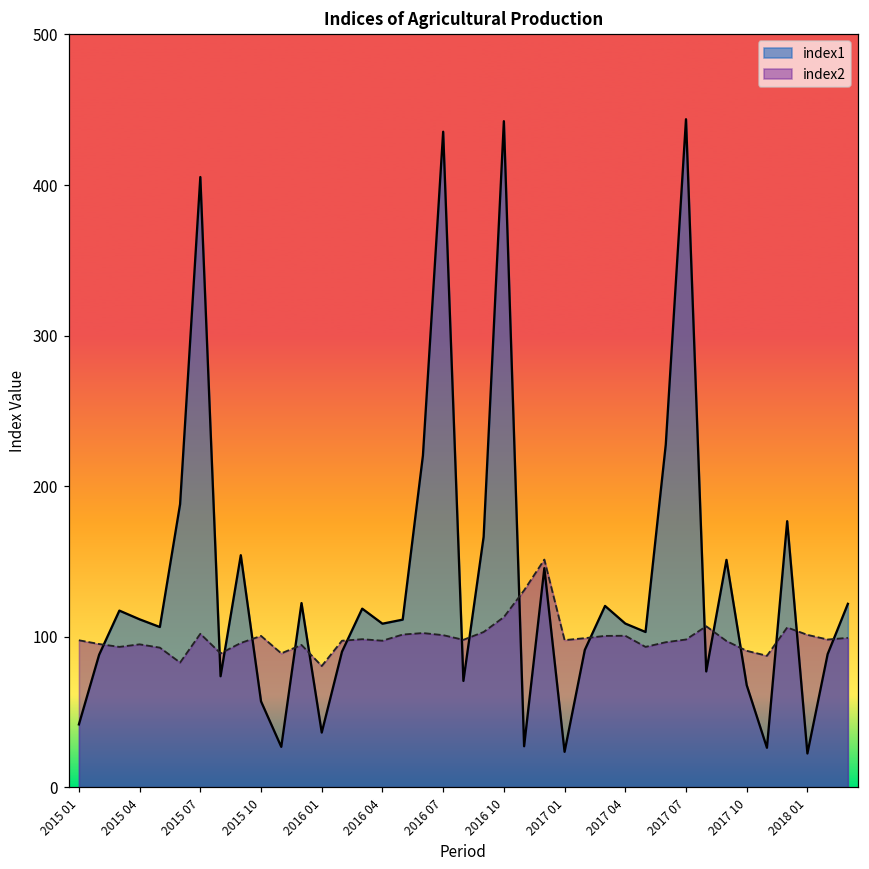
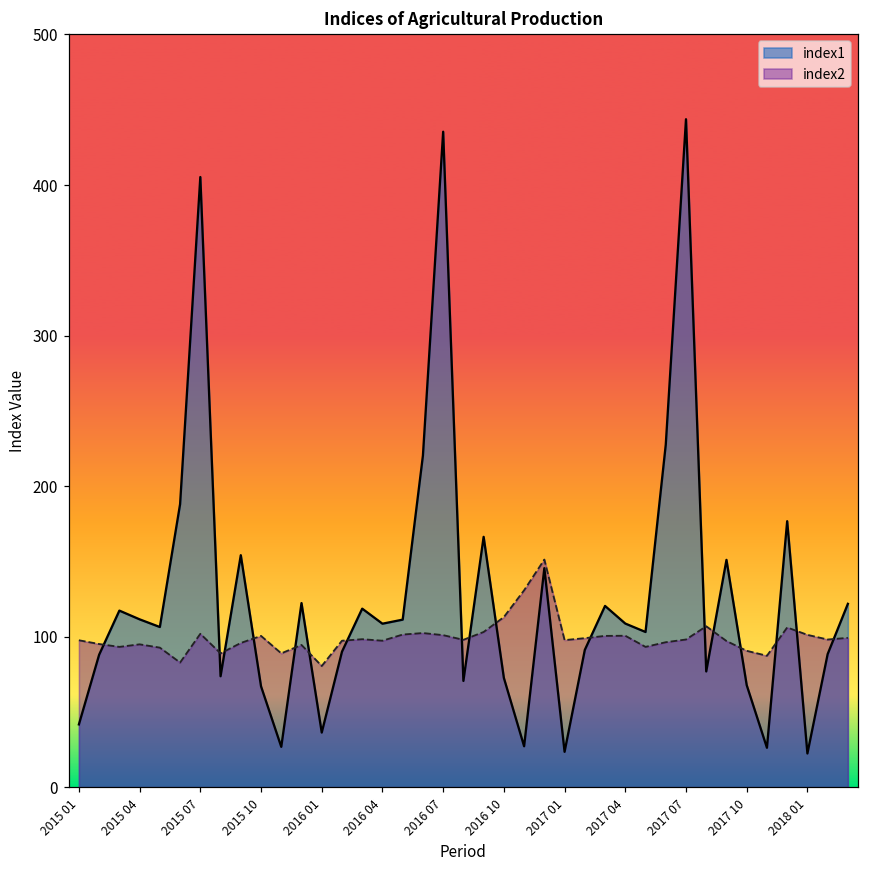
index1, 2015 10: 57 -> 67
index1, 2016 10: 442 -> 73
